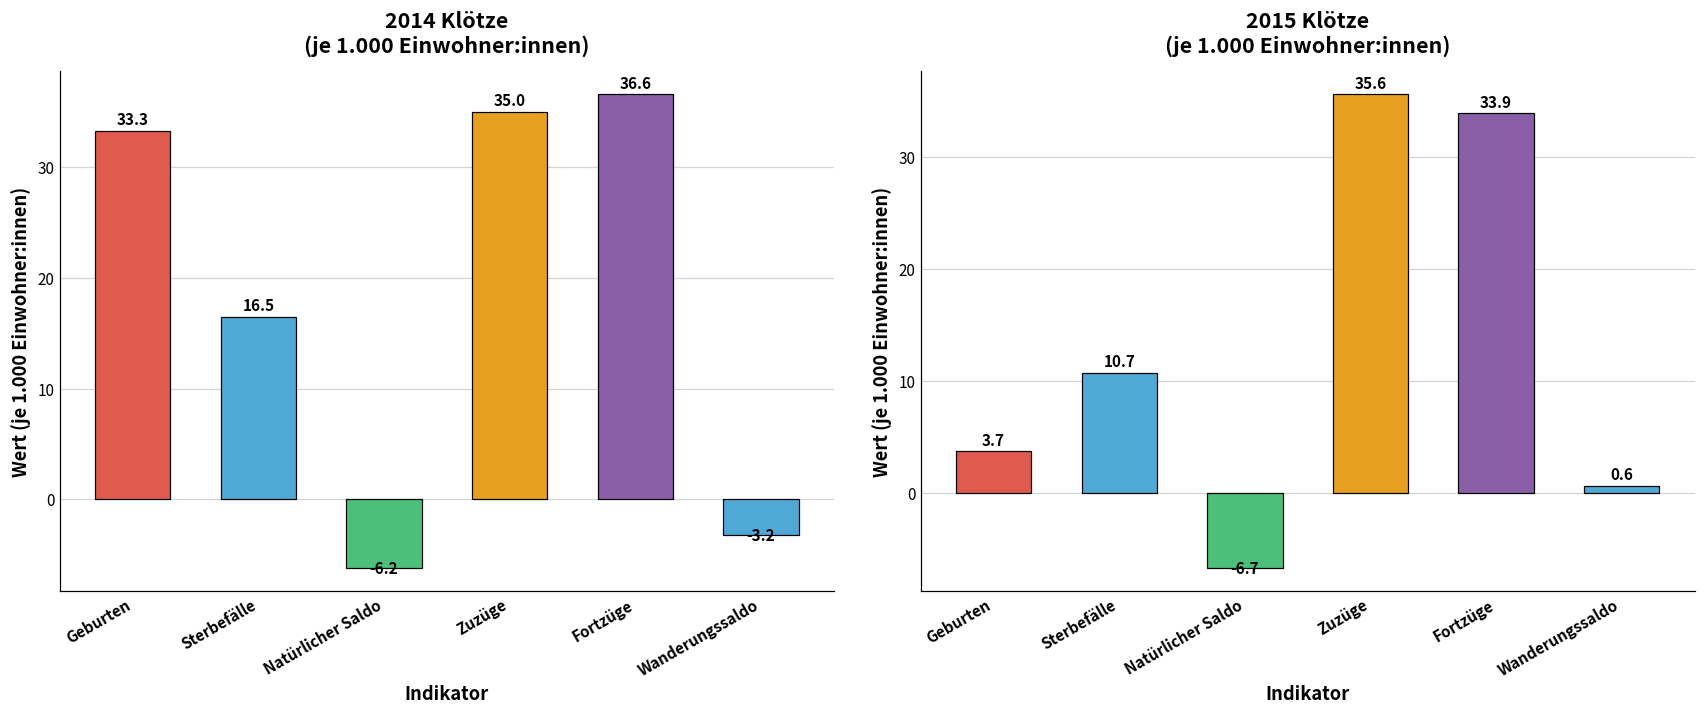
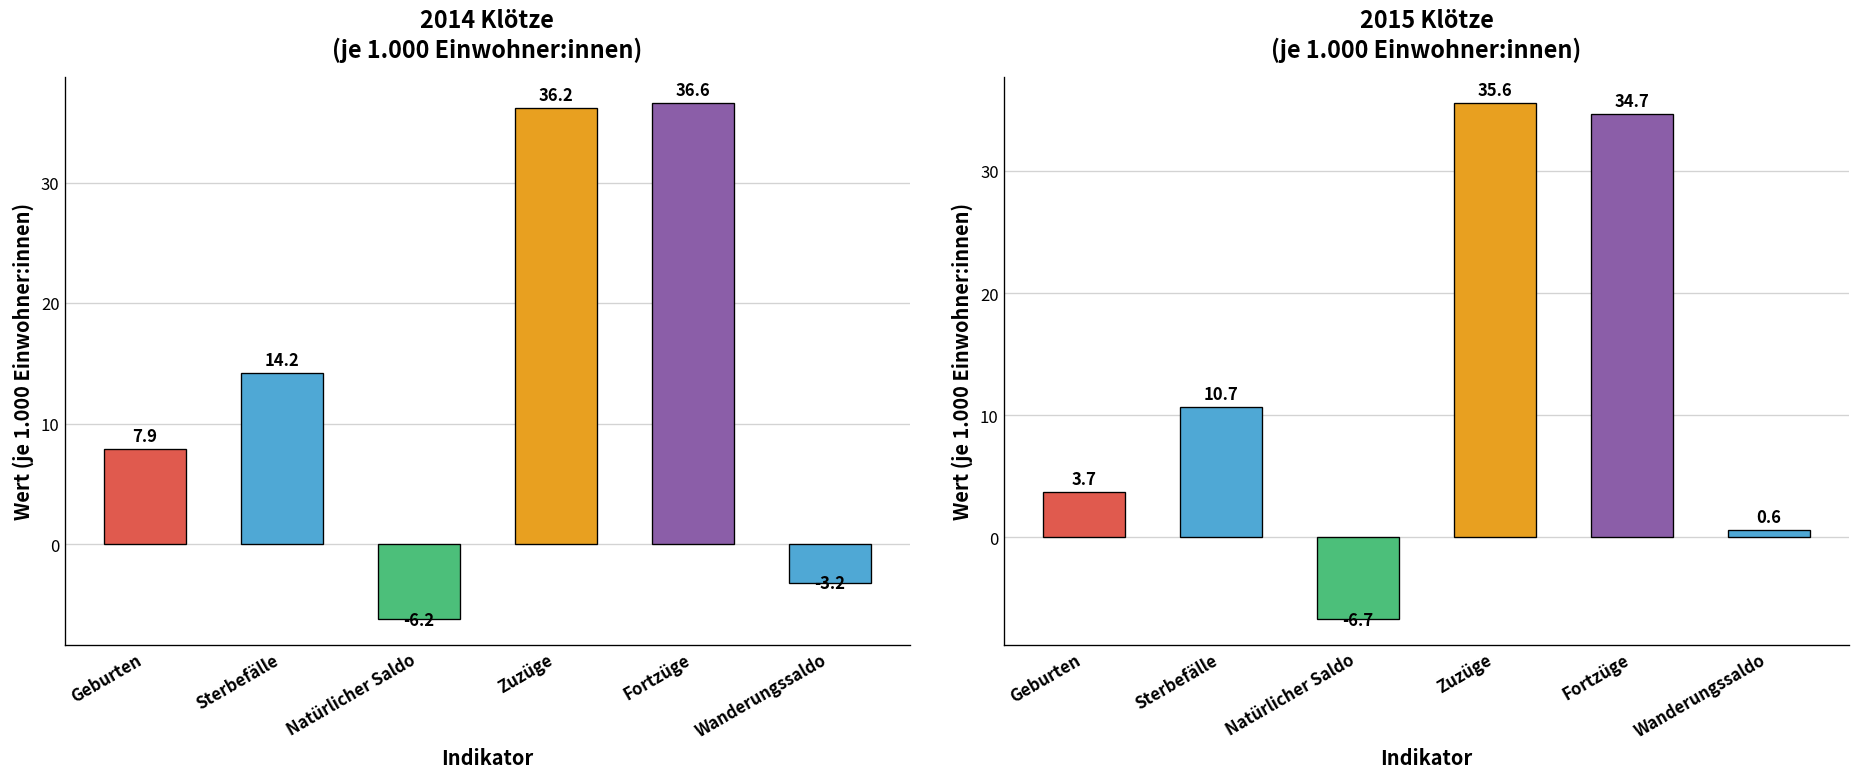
2014 Klötze (je 1.000 Einwohner:innen), Geburten: 33.3 -> 7.9
2014 Klötze (je 1.000 Einwohner:innen), Sterbefälle: 16.5 -> 14.2
2014 Klötze (je 1.000 Einwohner:innen), Zuzüge: 35.0 -> 36.2
2015 Klötze (je 1.000 Einwohner:innen), Fortzüge: 33.9 -> 34.7
